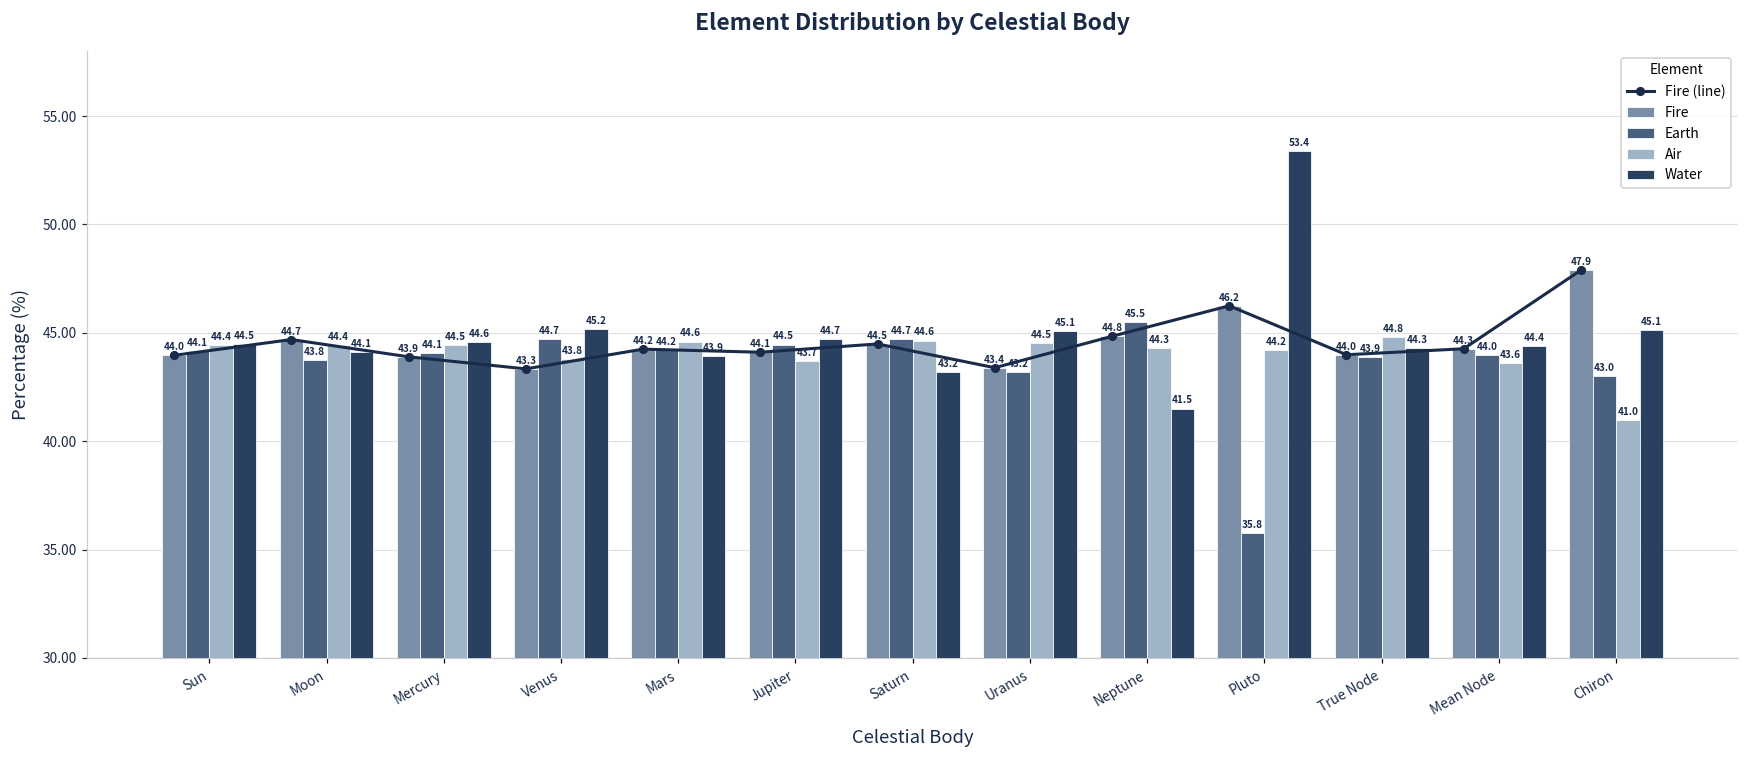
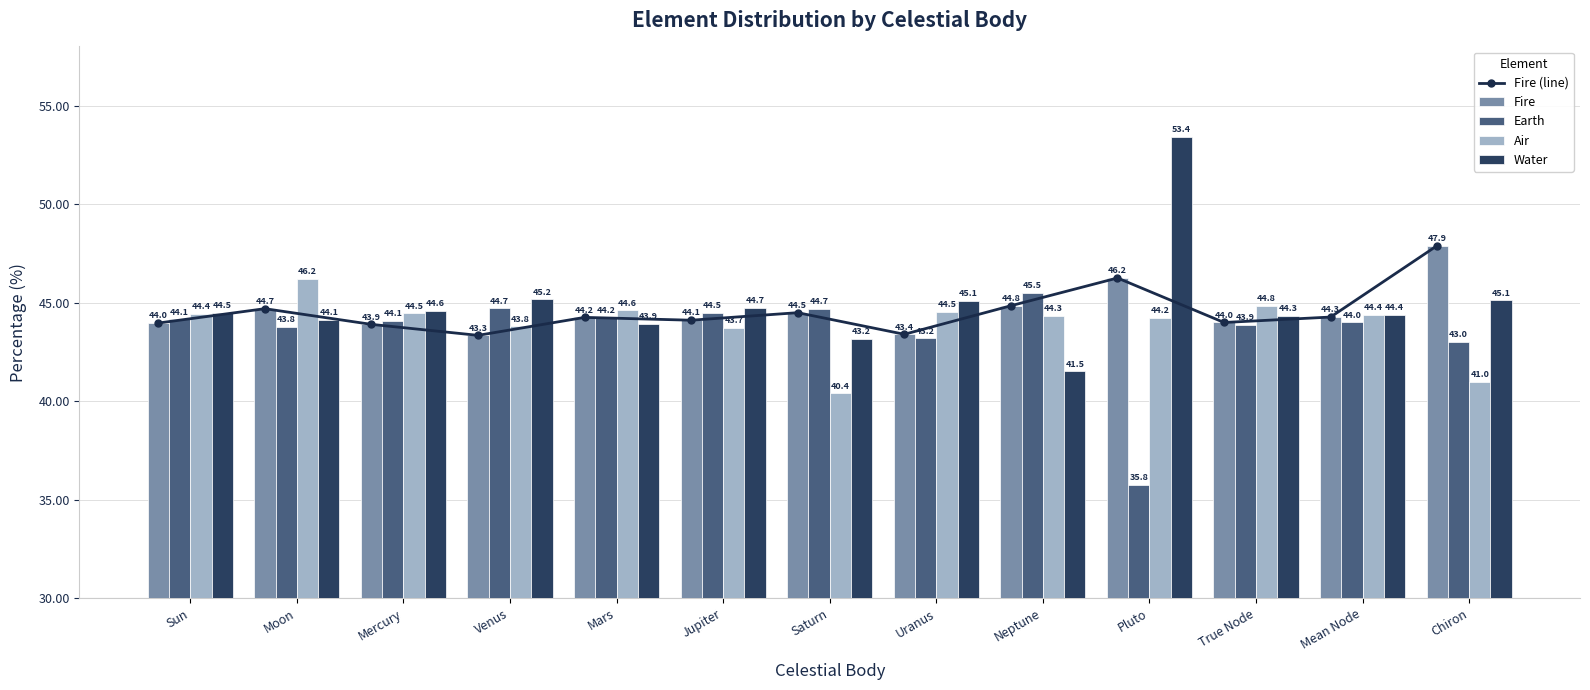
Air, Moon: 44.4 -> 46.2
Air, Saturn: 44.6 -> 40.4
Air, Mean Node: 43.6 -> 44.4
